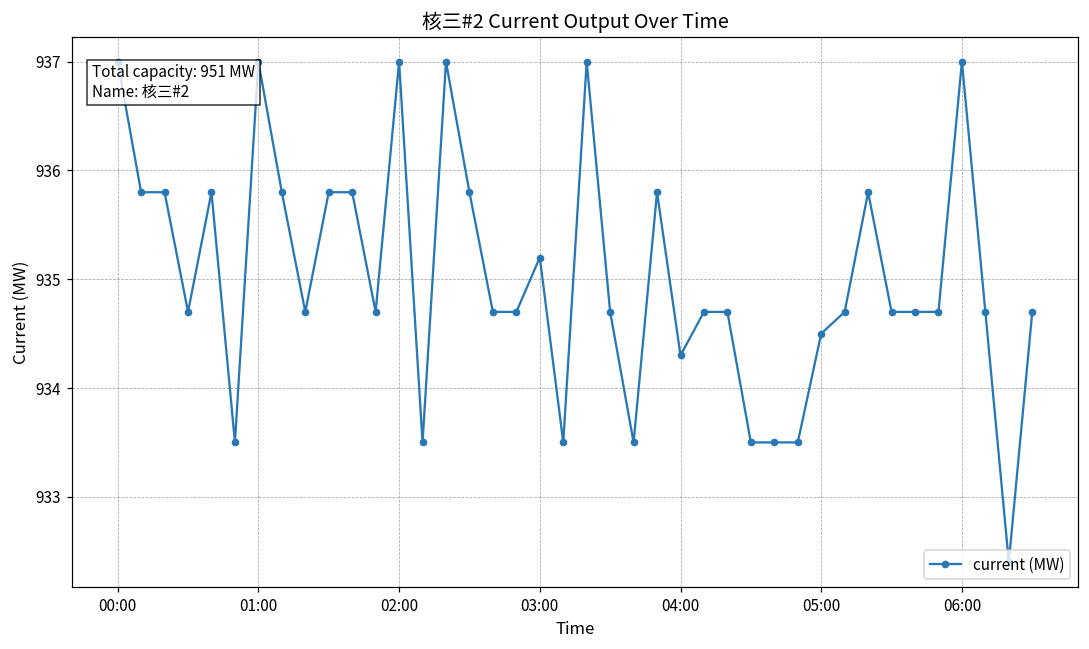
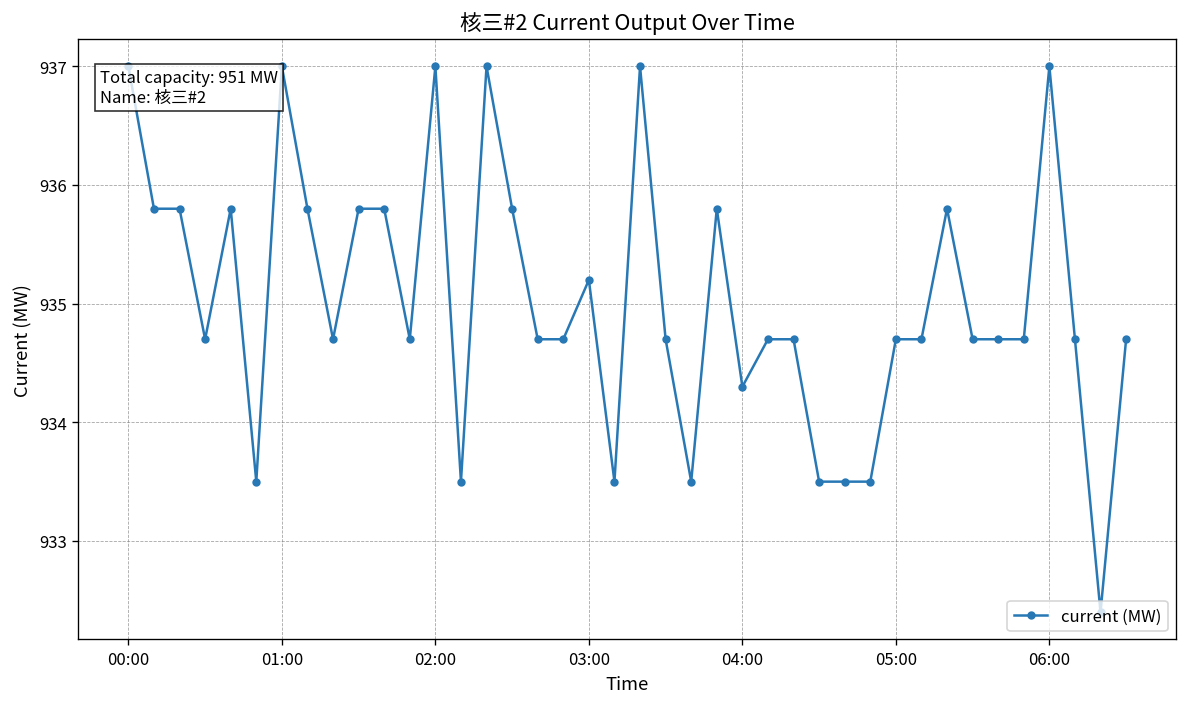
05:00: 934.5 -> 934.7
